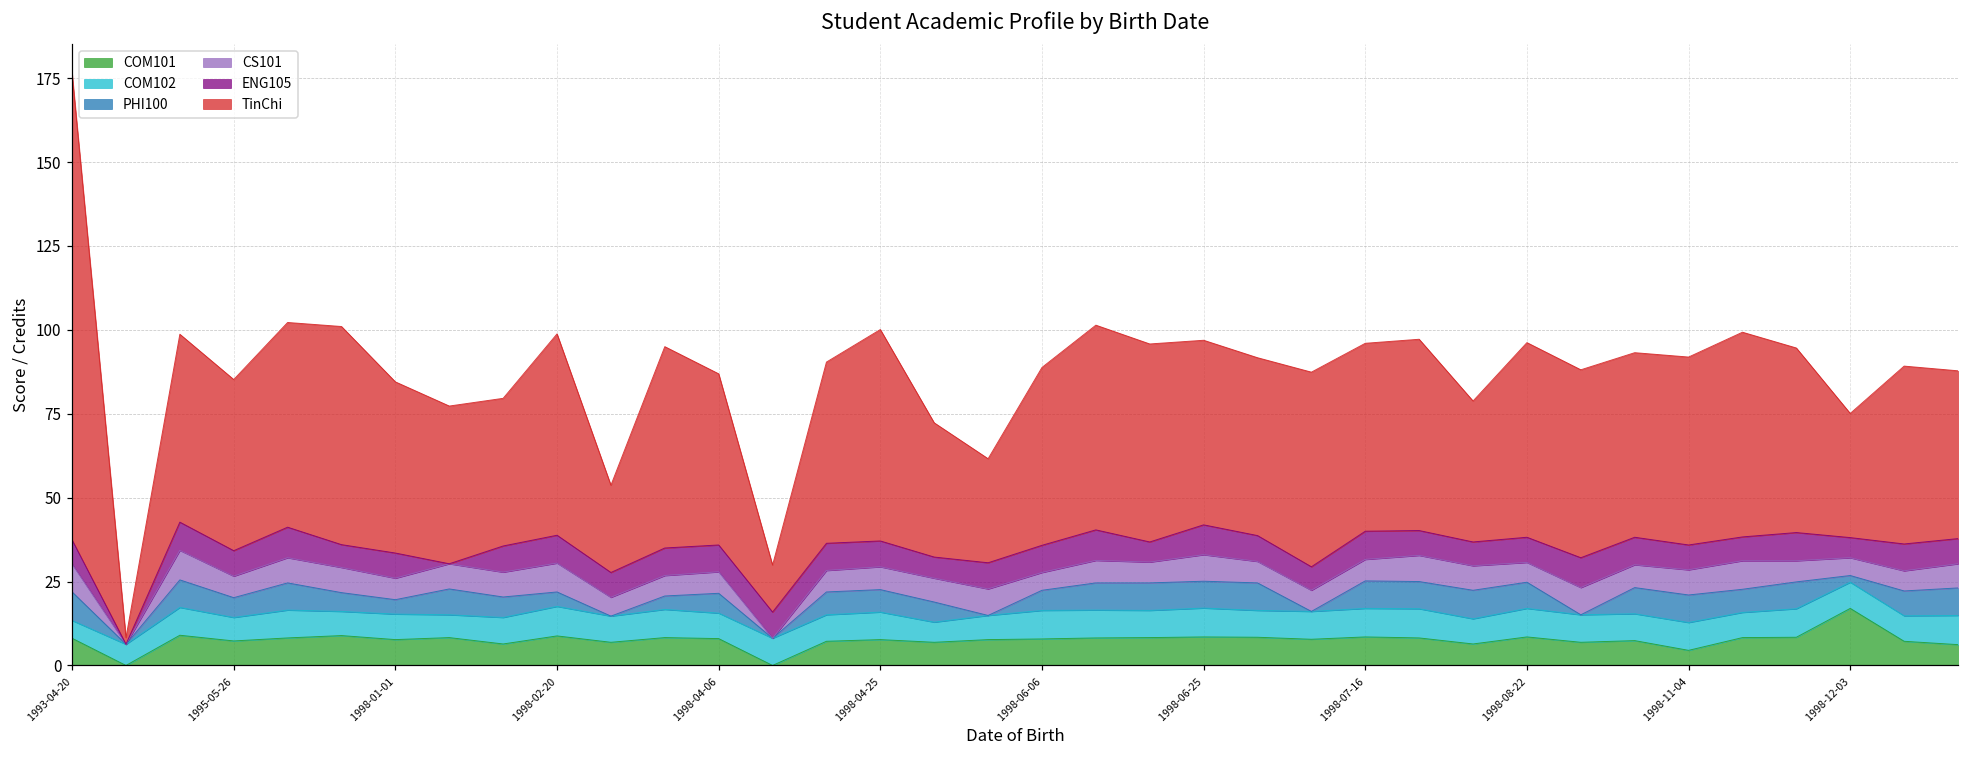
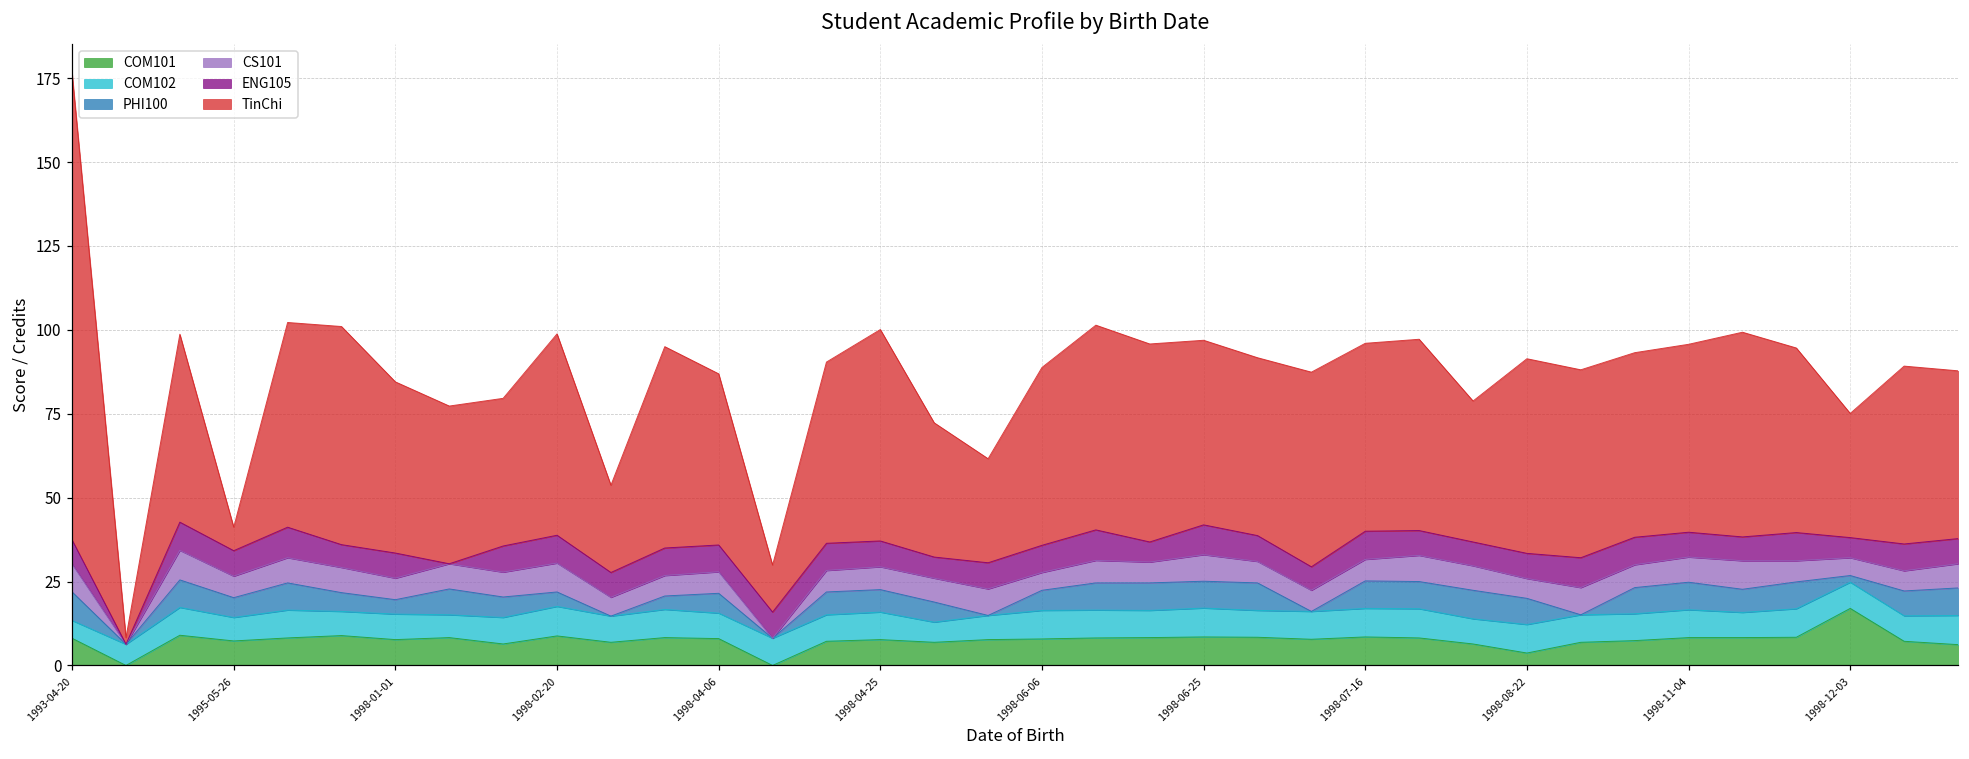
TinChi, 1995-05-26: 51 -> 7
COM101, 1998-08-22: 9 -> 4
COM101, 1998-11-04: 5 -> 8
